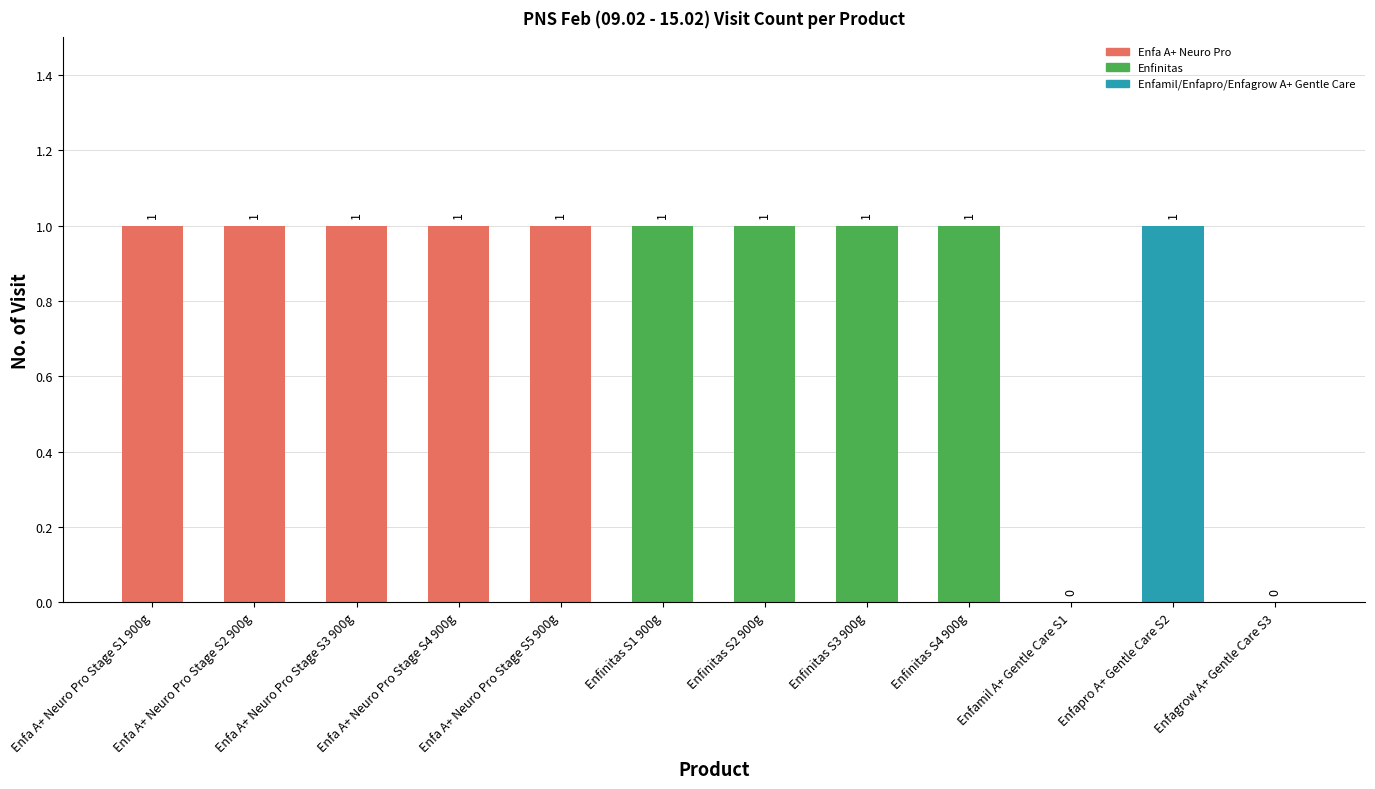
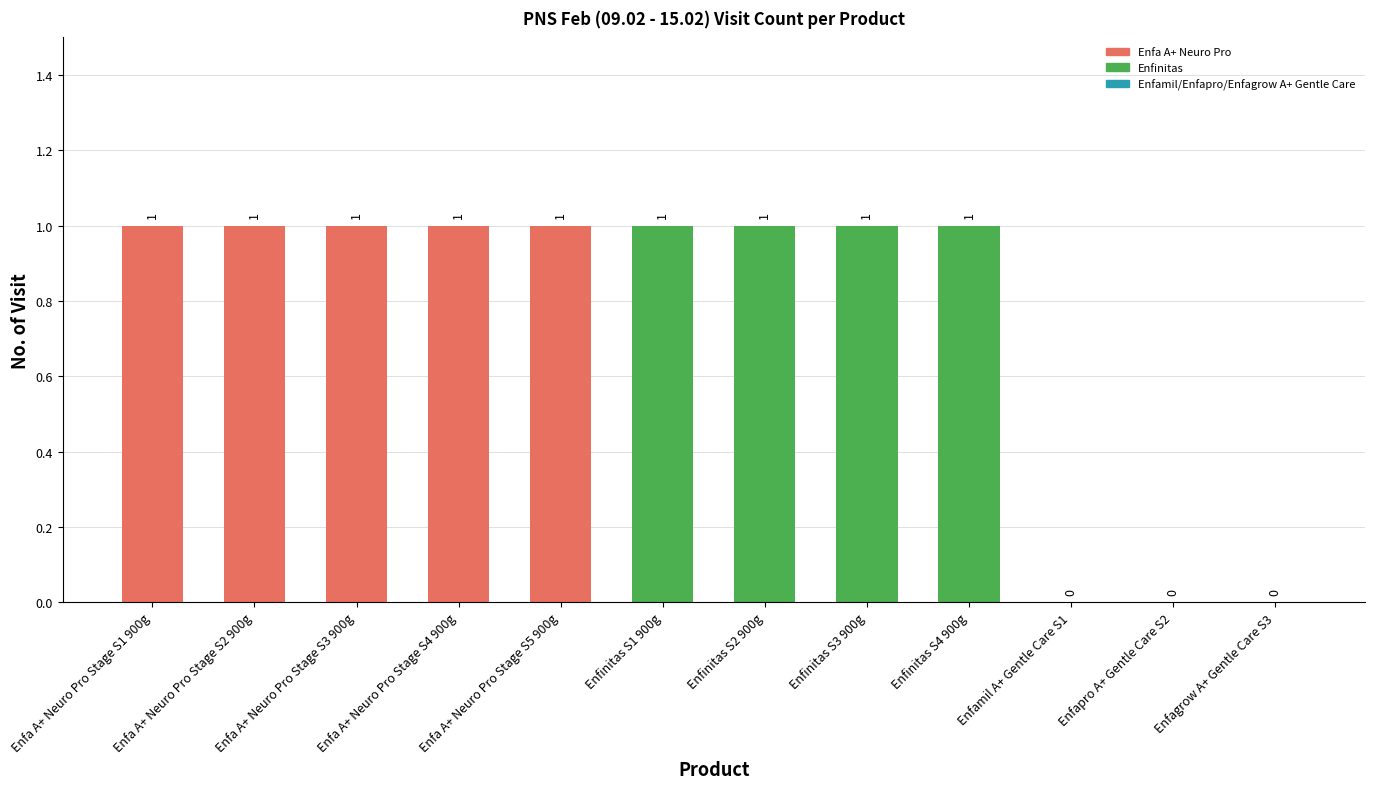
Enfapro A+ Gentle Care S2: 1 -> 0
